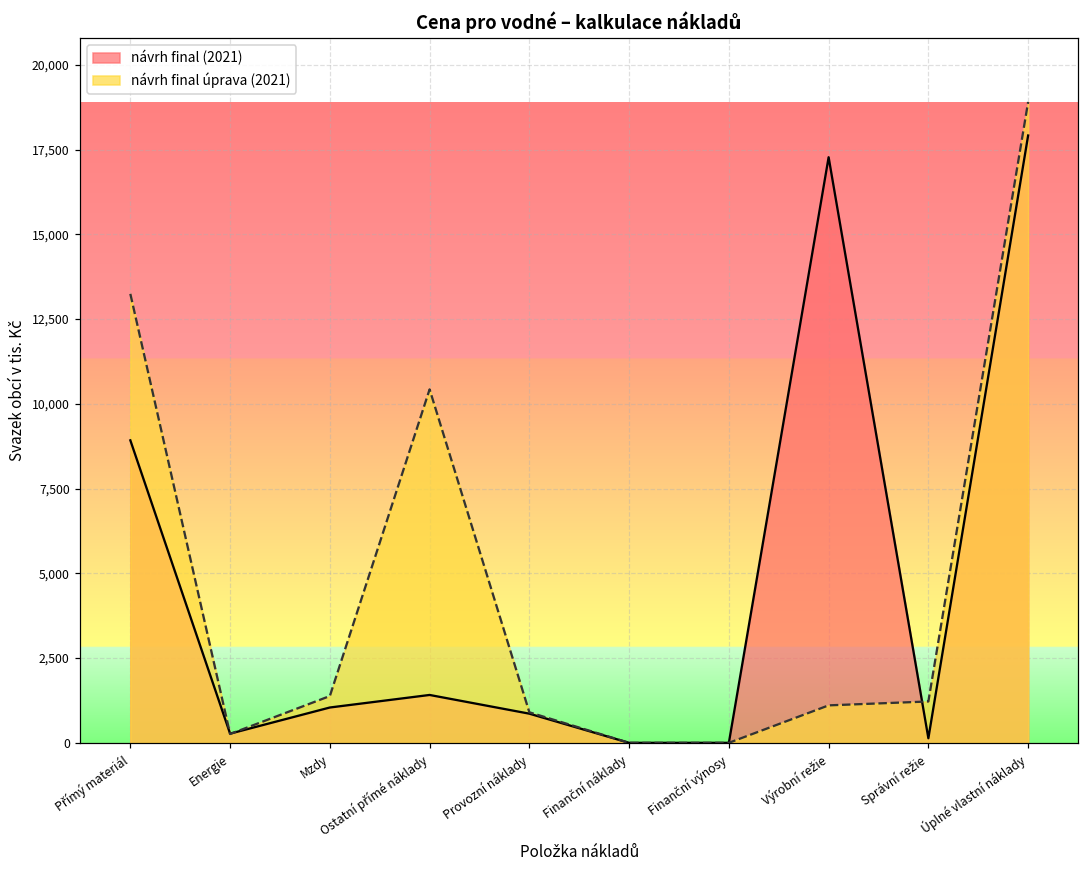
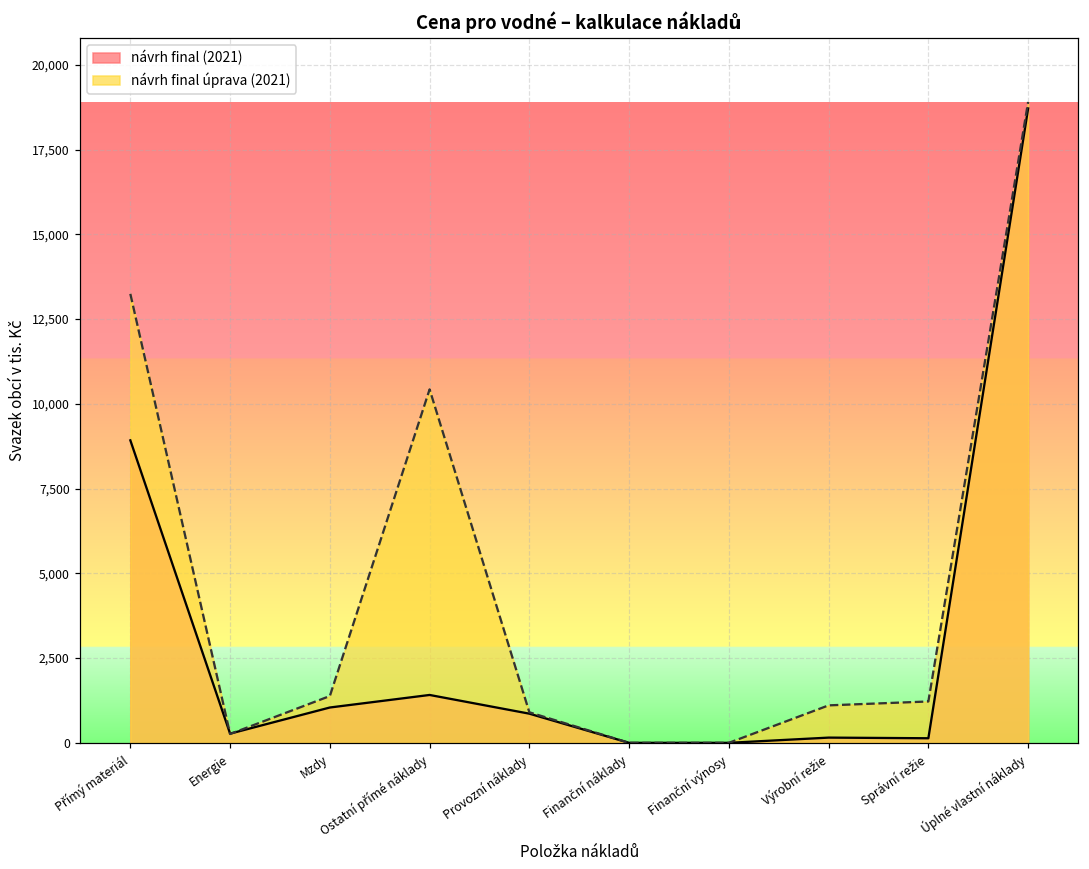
návrh final (2021), Výrobní režie: 17,300 -> 200
návrh final (2021), Úplné vlastní náklady: 17,900 -> 18,700
